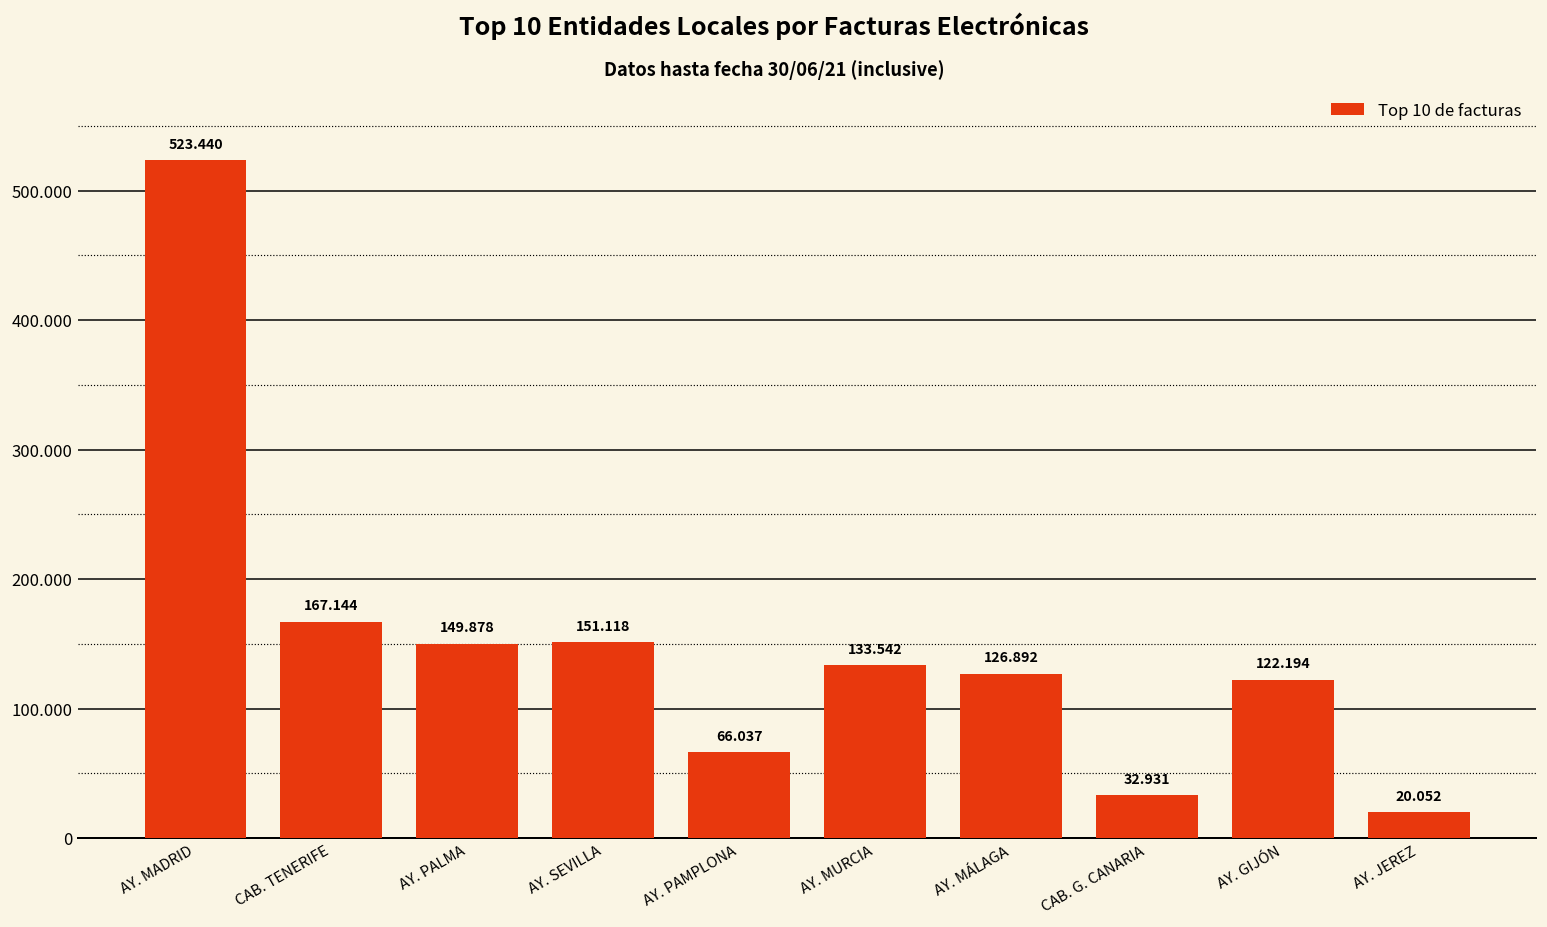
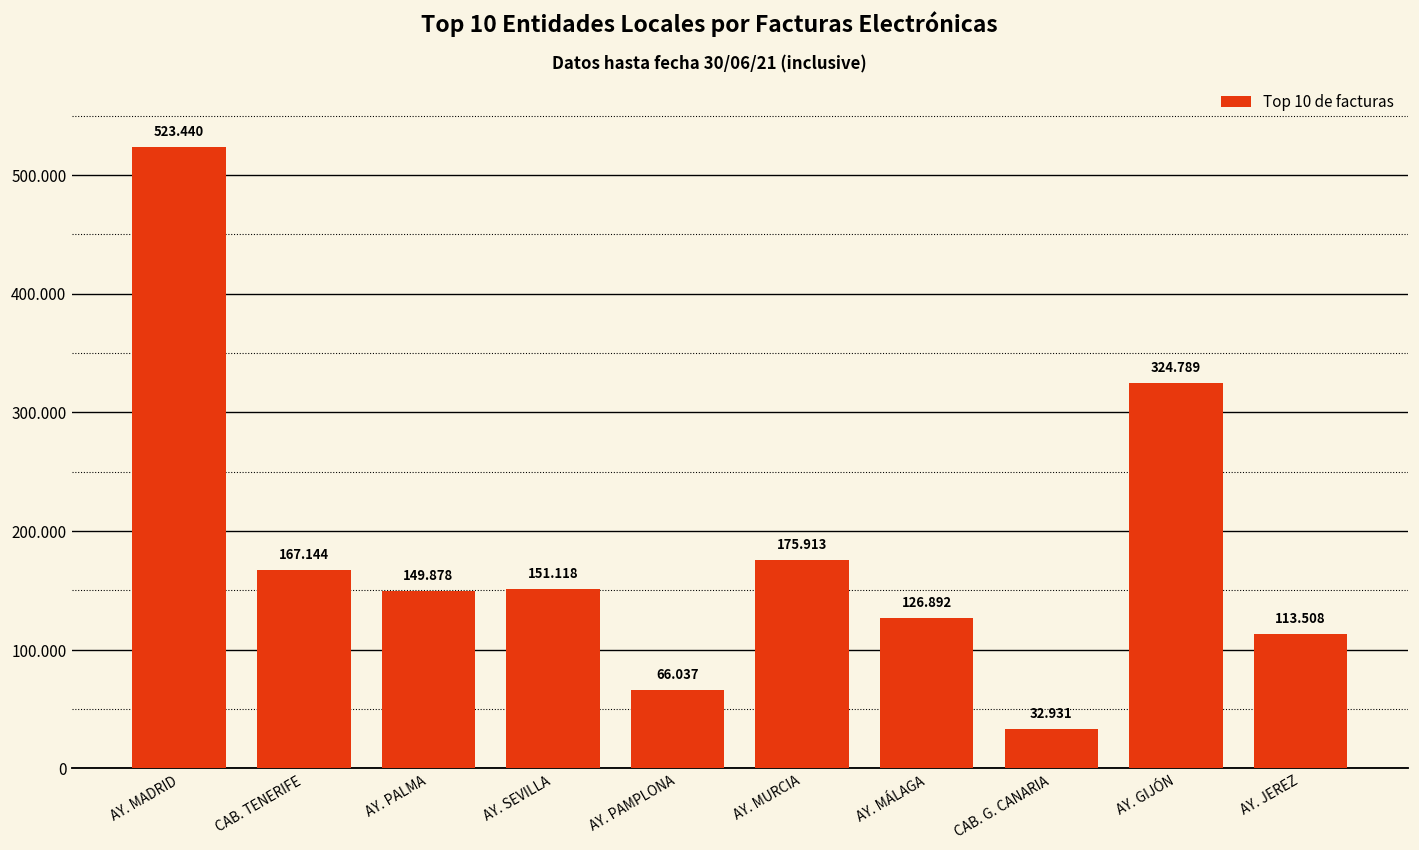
AY. MURCIA: 133.542 -> 175.913
AY. GIJÓN: 122.194 -> 324.789
AY. JEREZ: 20.052 -> 113.508
